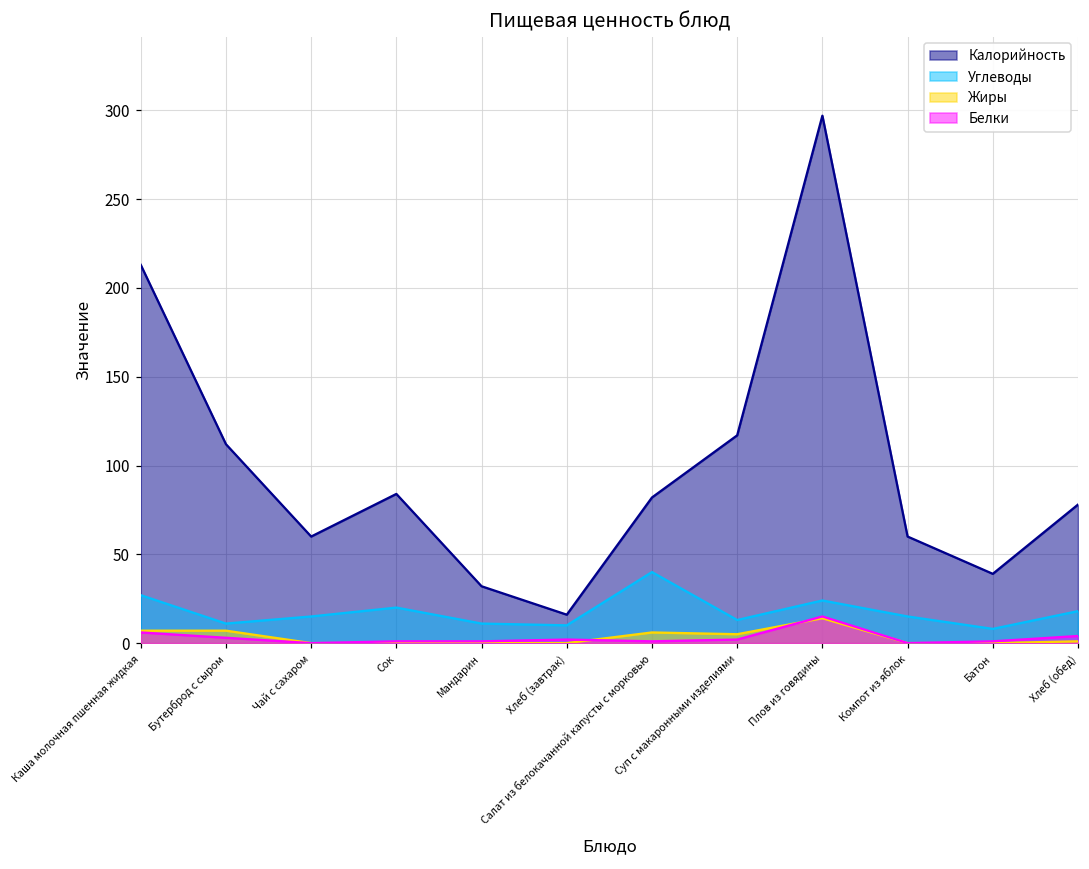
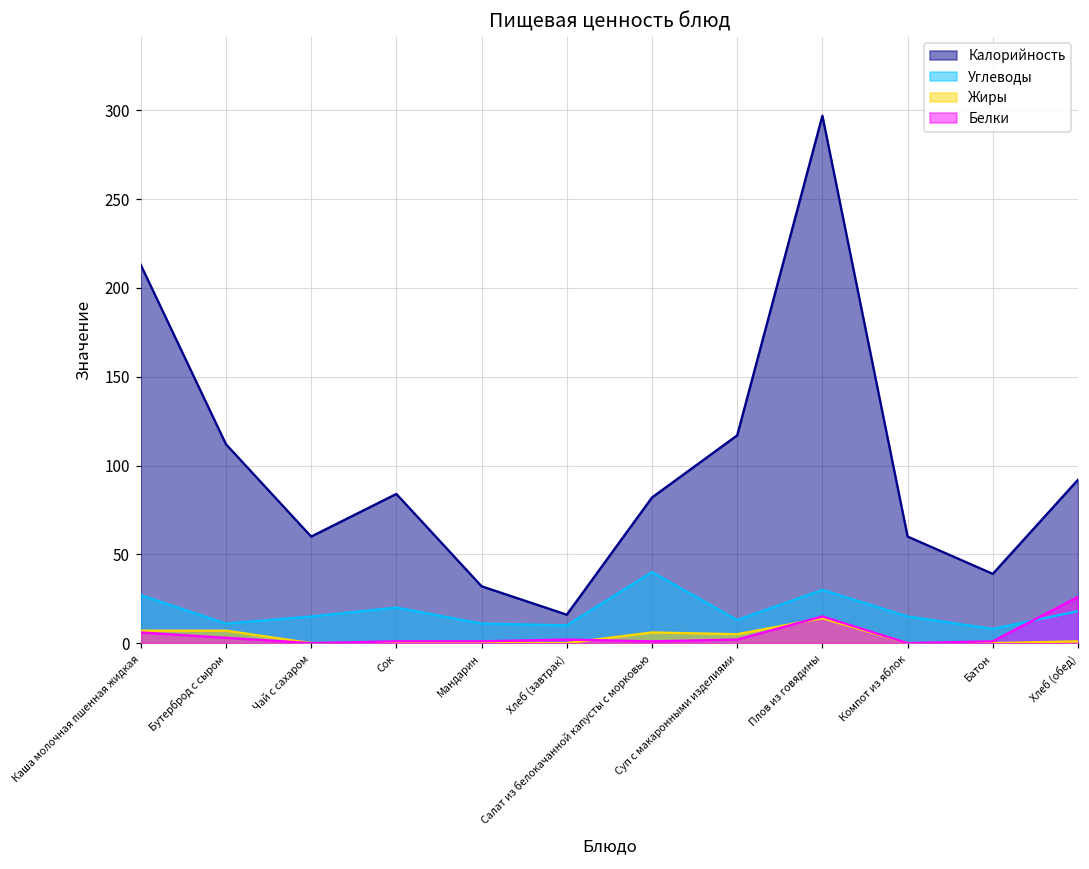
Углеводы, Плов из говядины: 24 -> 30
Калорийность, Хлеб (обед): 78 -> 92
Белки, Хлеб (обед): 4 -> 26
